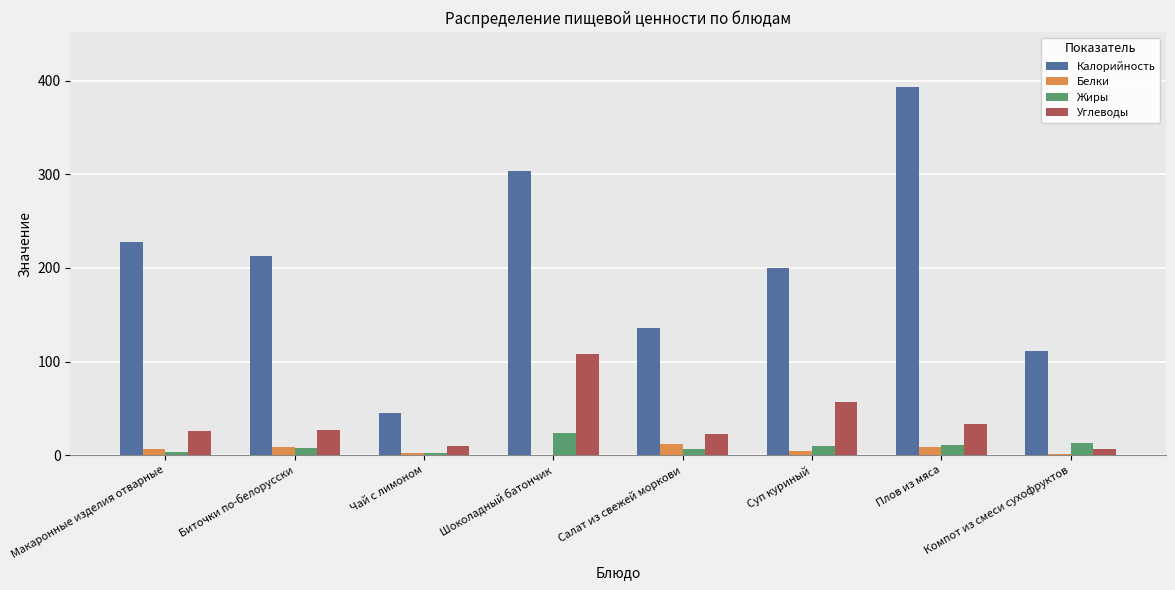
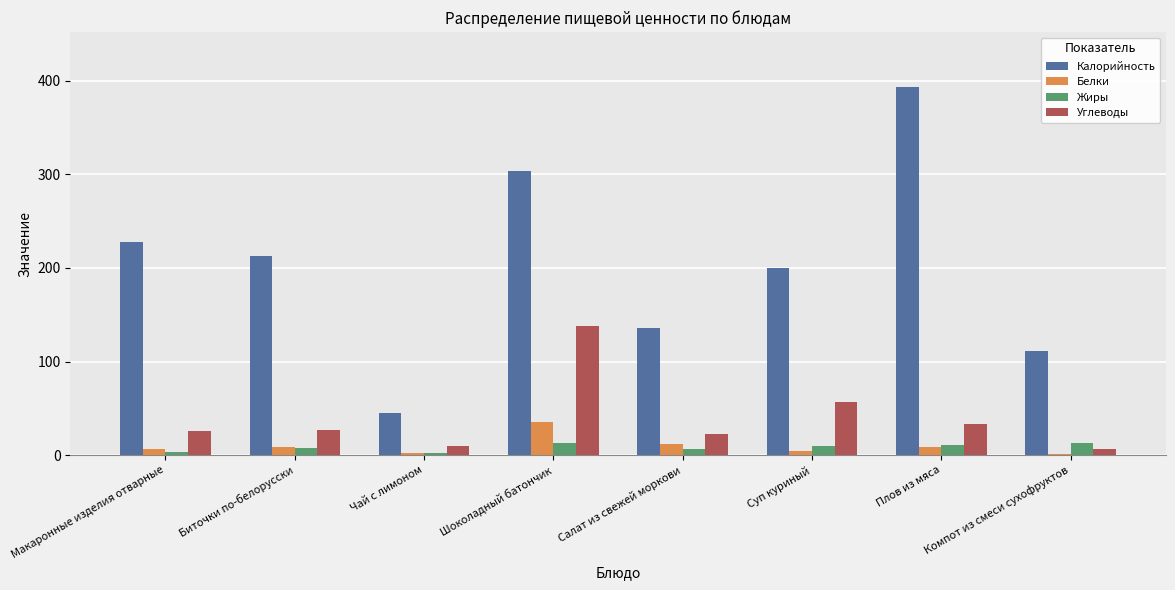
Белки, Шоколадный батончик: 0 -> 40
Жиры, Шоколадный батончик: 20 -> 10
Углеводы, Шоколадный батончик: 110 -> 140
